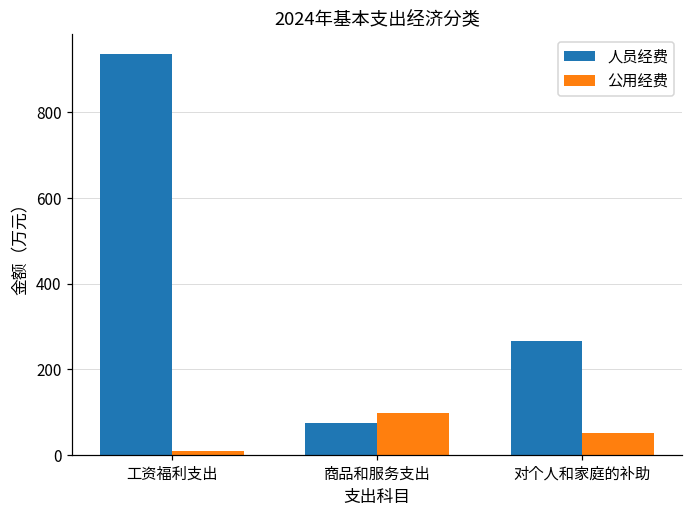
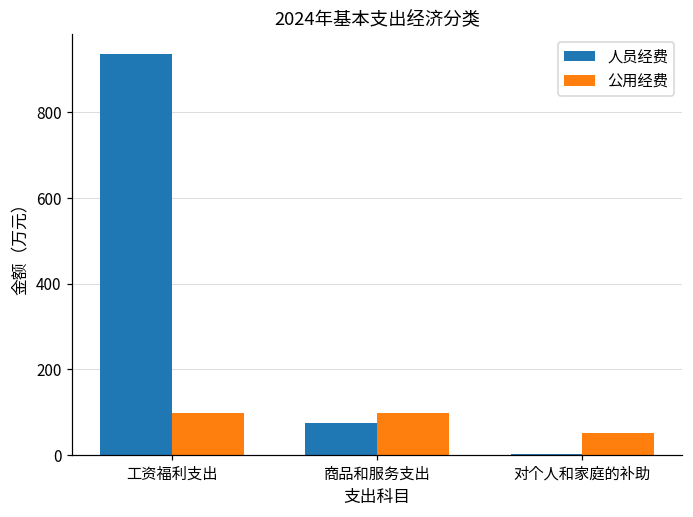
公用经费, 工资福利支出: 10 -> 100
人员经费, 对个人和家庭的补助: 270 -> 0
